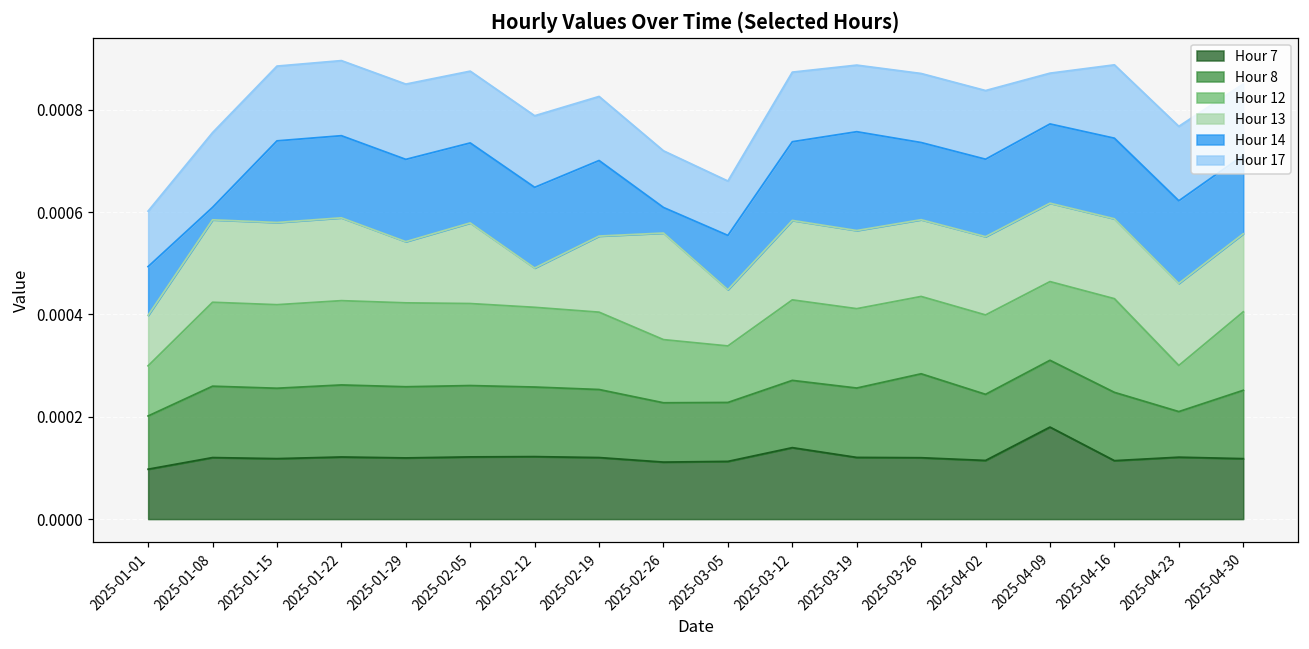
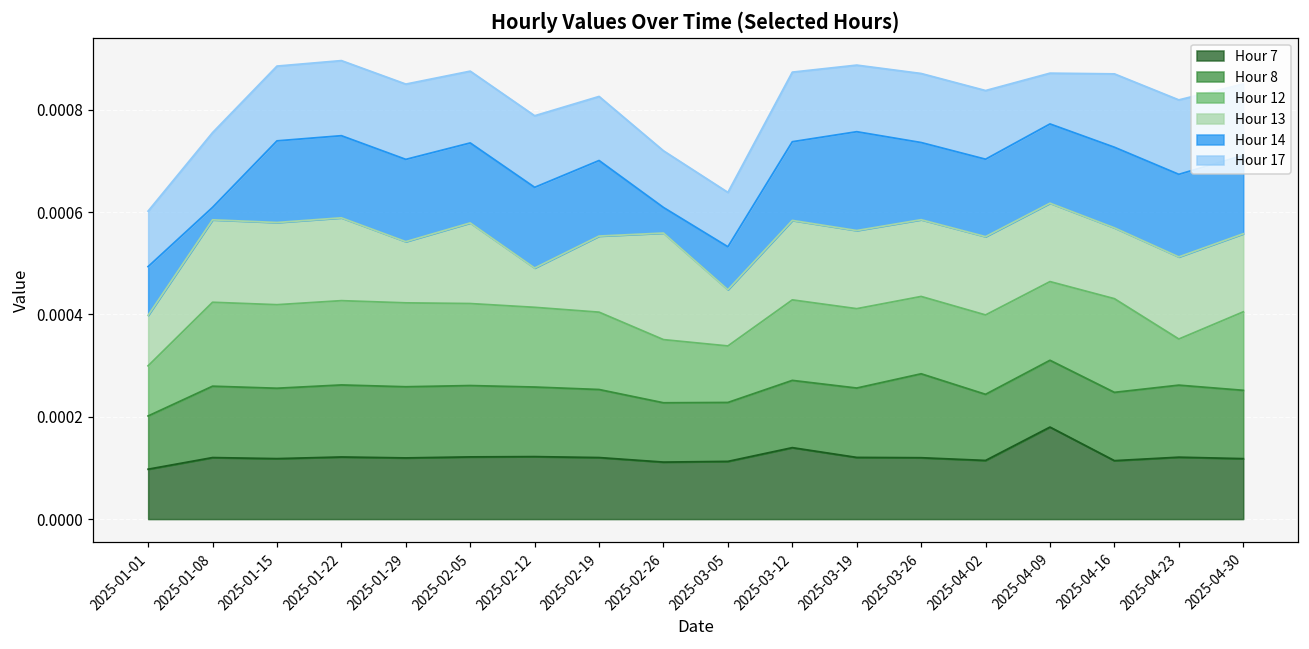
Hour 14, 2025-03-05: 0.00011 -> 0.00008
Hour 13, 2025-04-16: 0.00016 -> 0.00014
Hour 8, 2025-04-23: 0.00009 -> 0.00014
